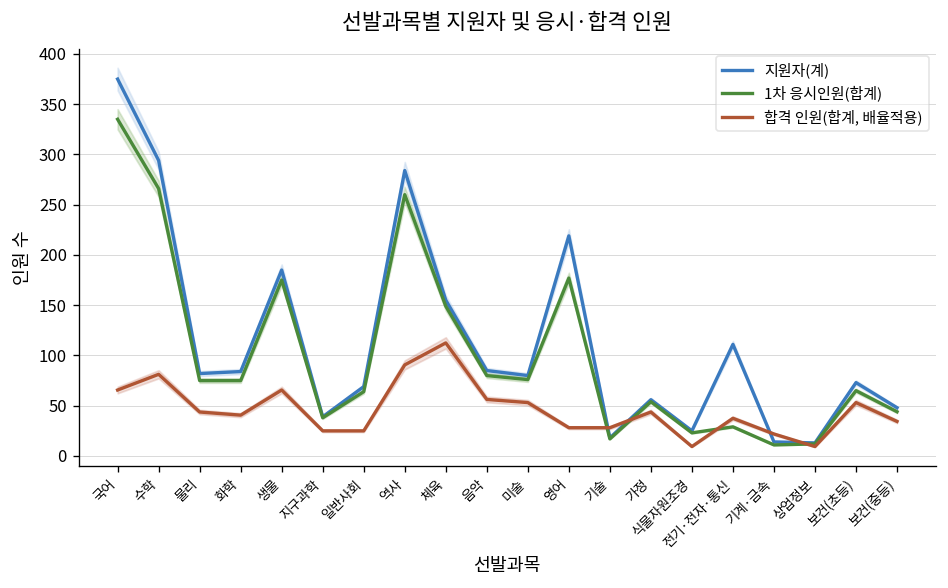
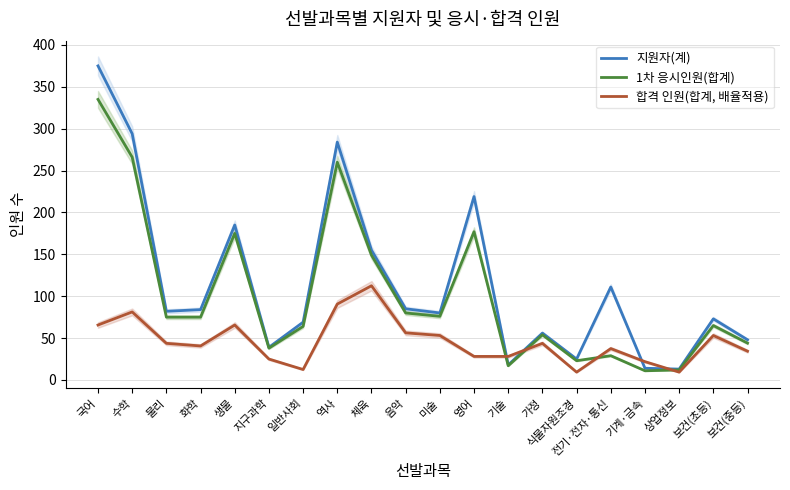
합격 인원(합계, 배율적용), 일반사회: 20 -> 10
